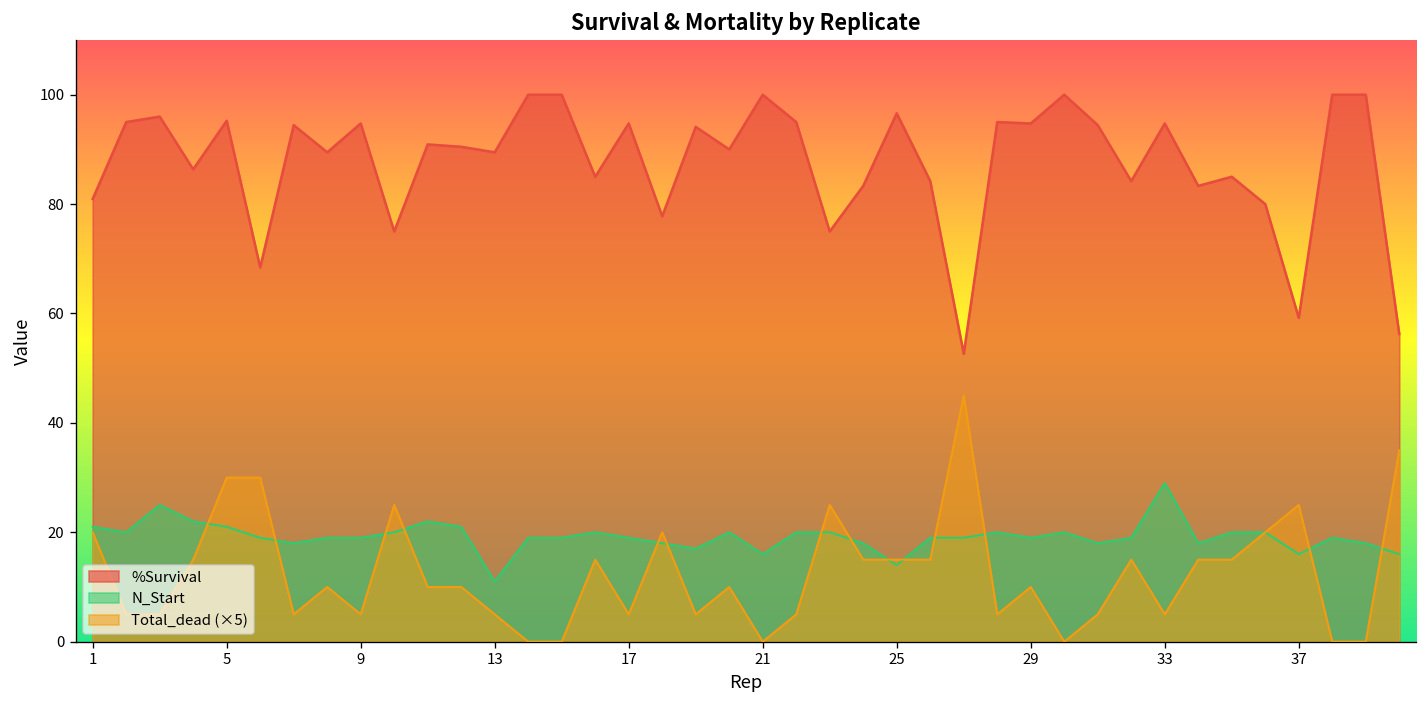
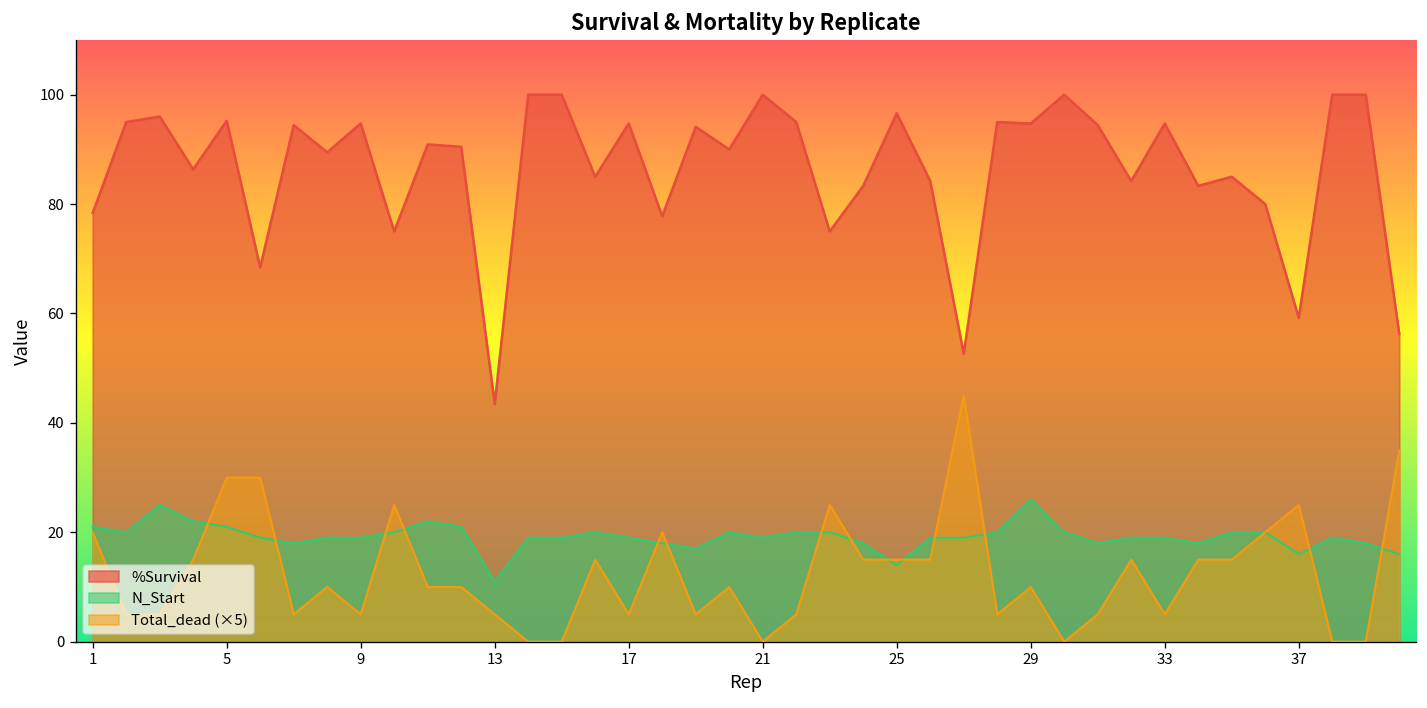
%Survival, 1: 81 -> 78
%Survival, 13: 89 -> 43
N_Start, 21: 16 -> 19
N_Start, 29: 19 -> 26
N_Start, 33: 29 -> 19
